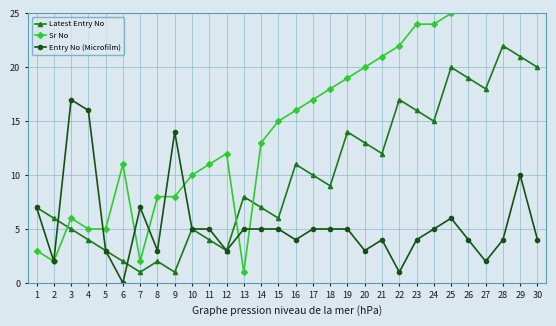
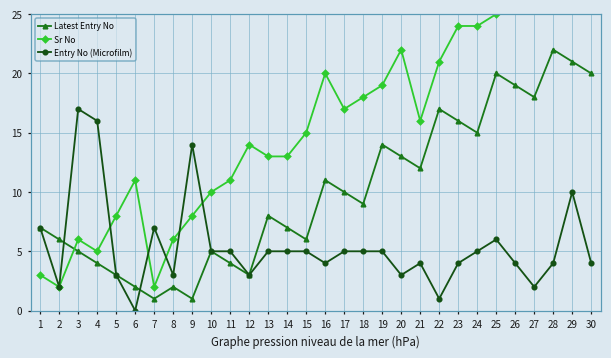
Sr No, 5: 5 -> 8
Sr No, 8: 8 -> 6
Sr No, 12: 12 -> 14
Sr No, 13: 1 -> 13
Sr No, 16: 16 -> 20
Sr No, 20: 20 -> 22
Sr No, 21: 21 -> 16
Sr No, 22: 22 -> 21
